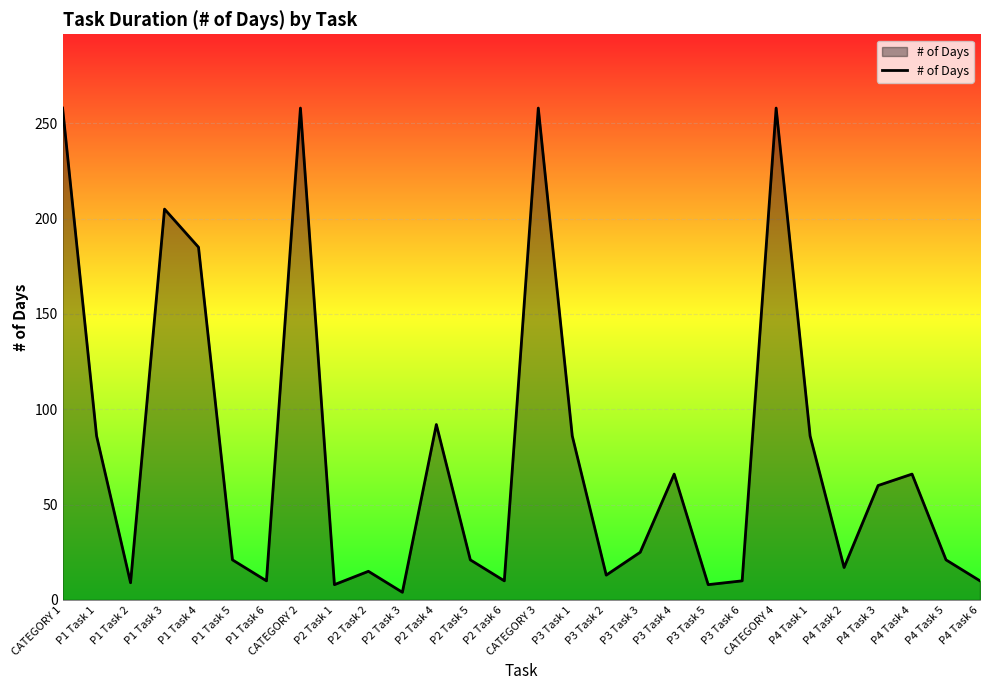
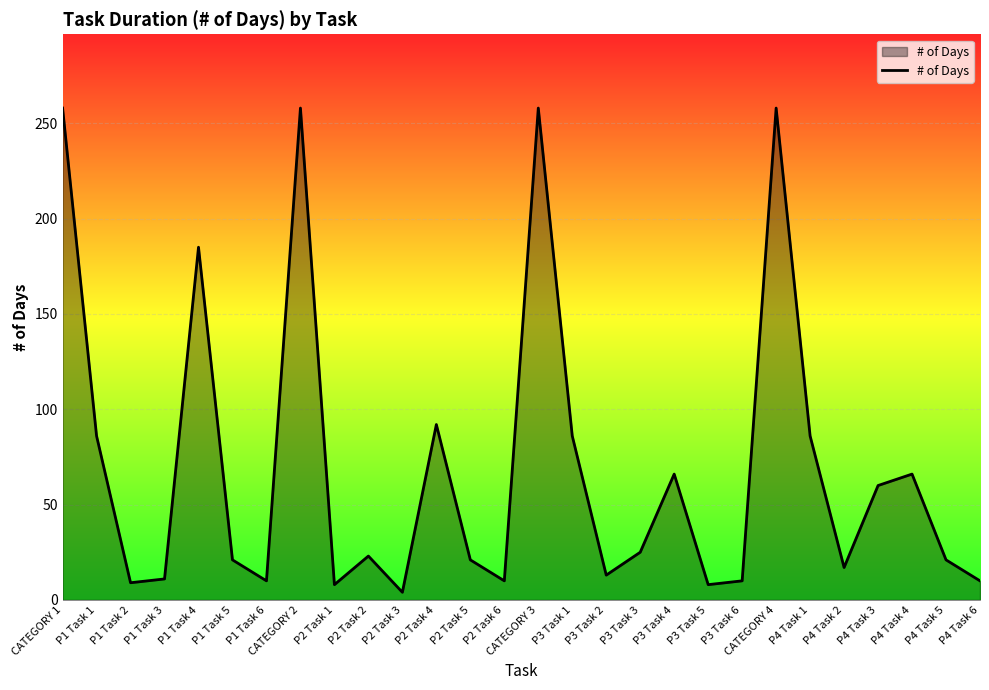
P1 Task 3: 205 -> 11
P2 Task 2: 15 -> 23
